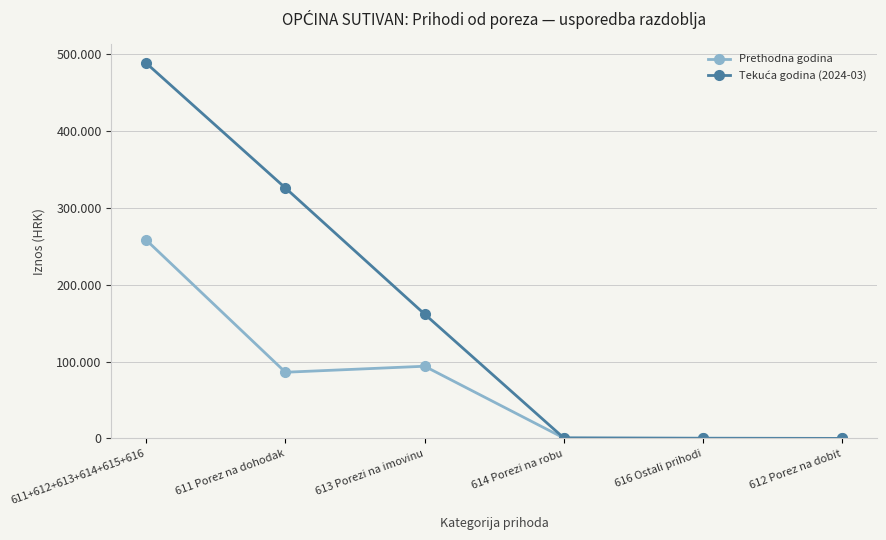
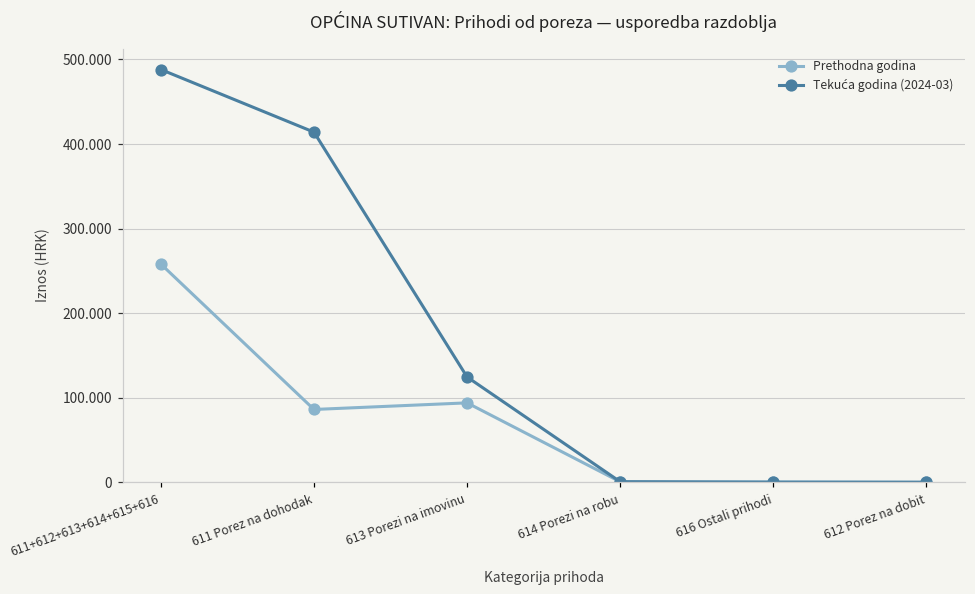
Tekuća godina (2024-03), 611 Porez na dohodak: 330 -> 410
Tekuća godina (2024-03), 613 Porezi na imovinu: 160 -> 120
